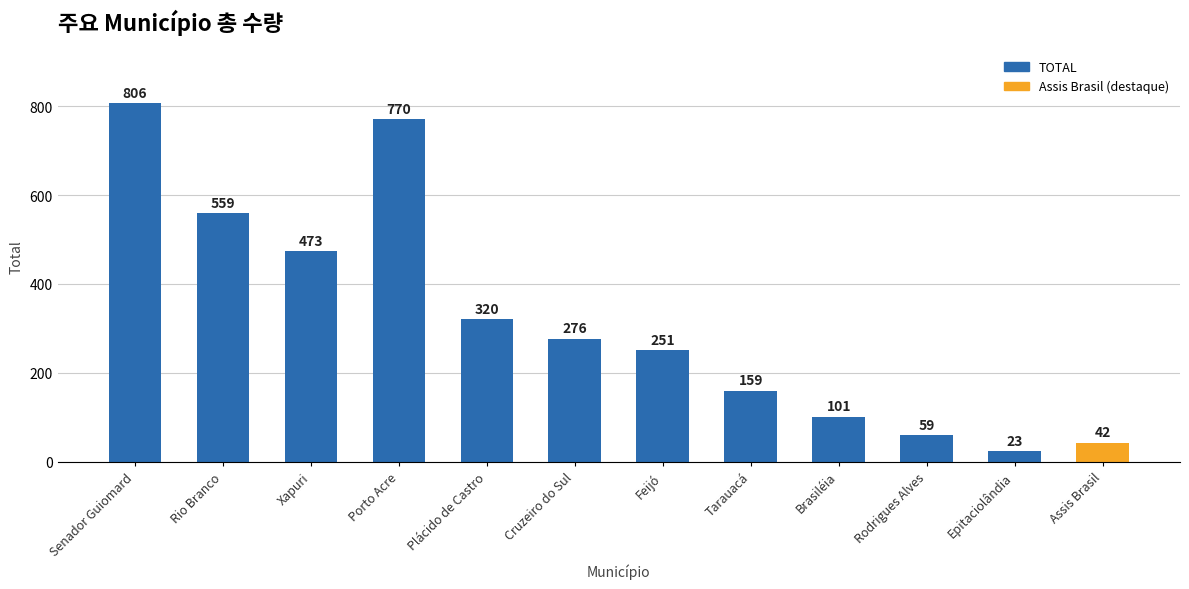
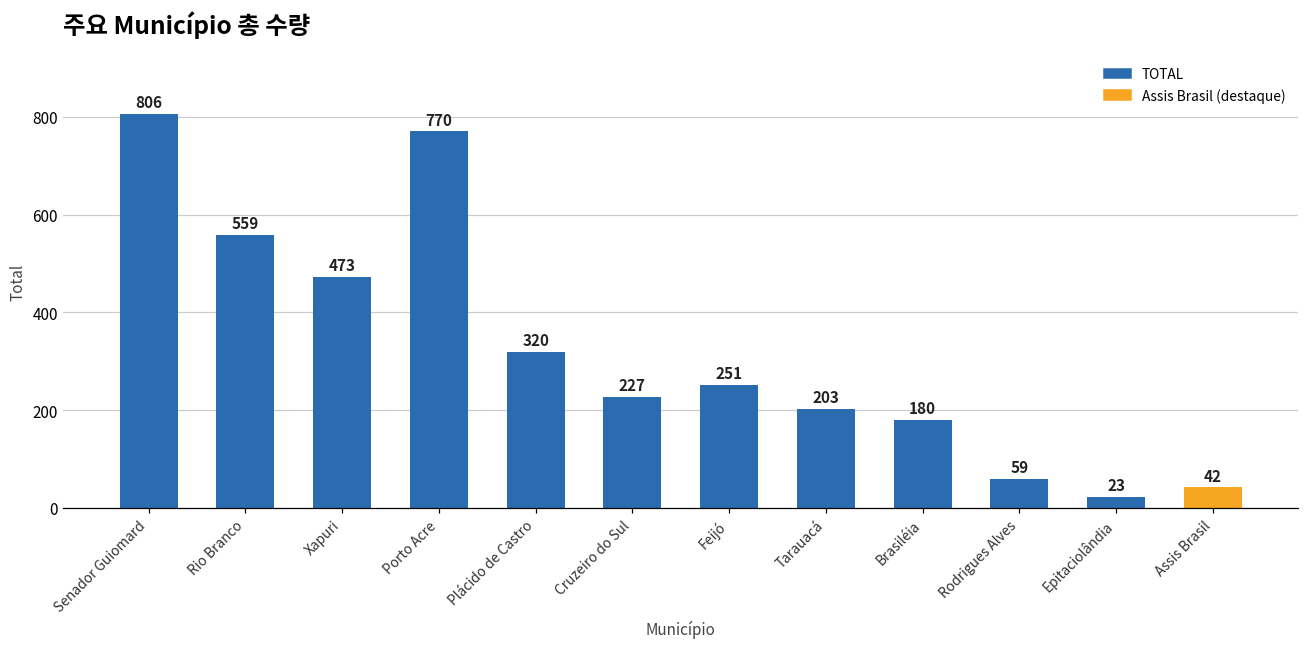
Cruzeiro do Sul: 276 -> 227
Tarauacá: 159 -> 203
Brasiléia: 101 -> 180
